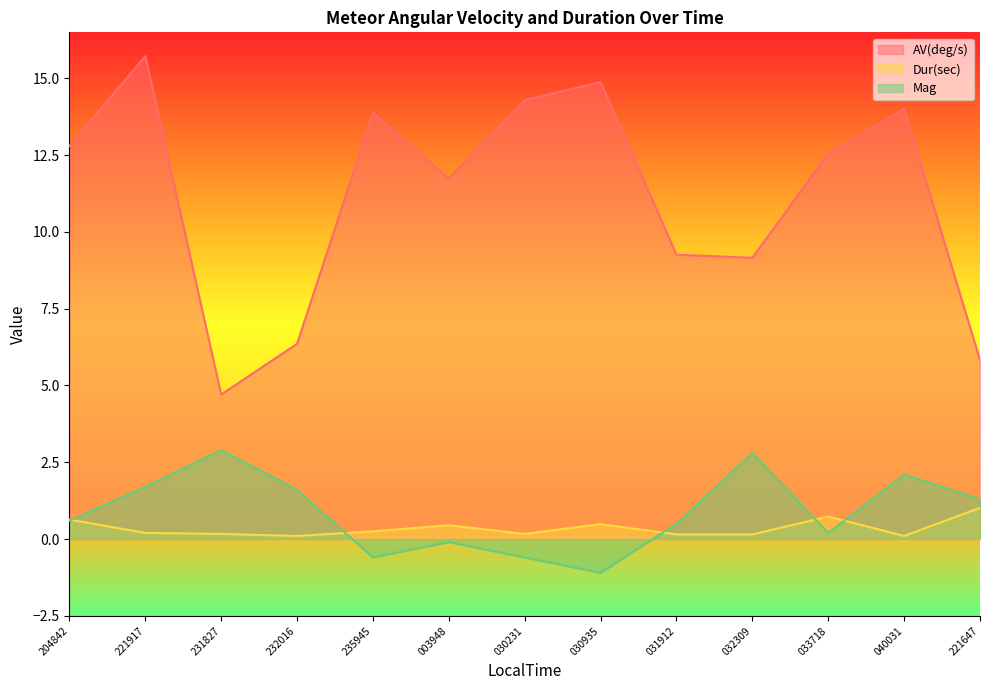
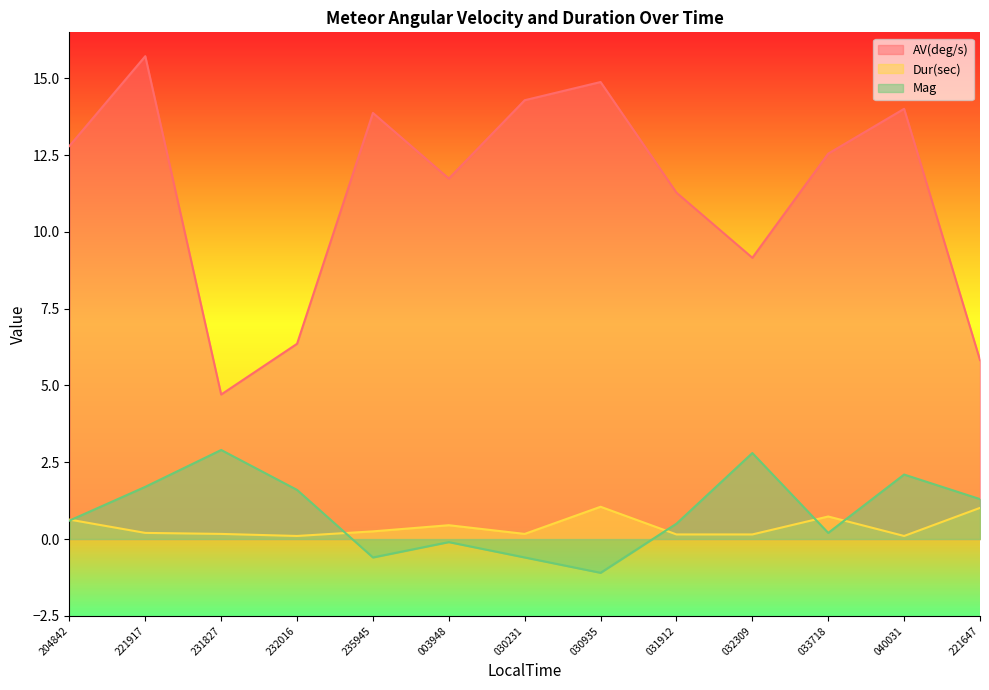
Dur(sec), 030935: 0.5 -> 1.1
AV(deg/s), 031912: 9.3 -> 11.3
